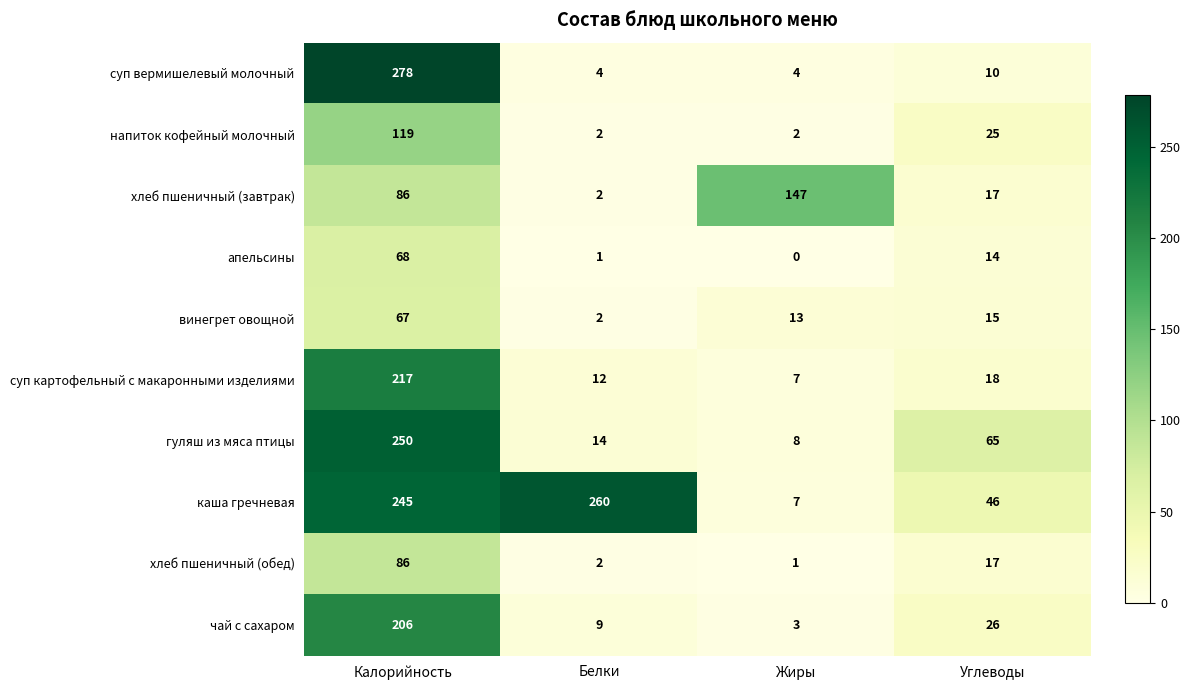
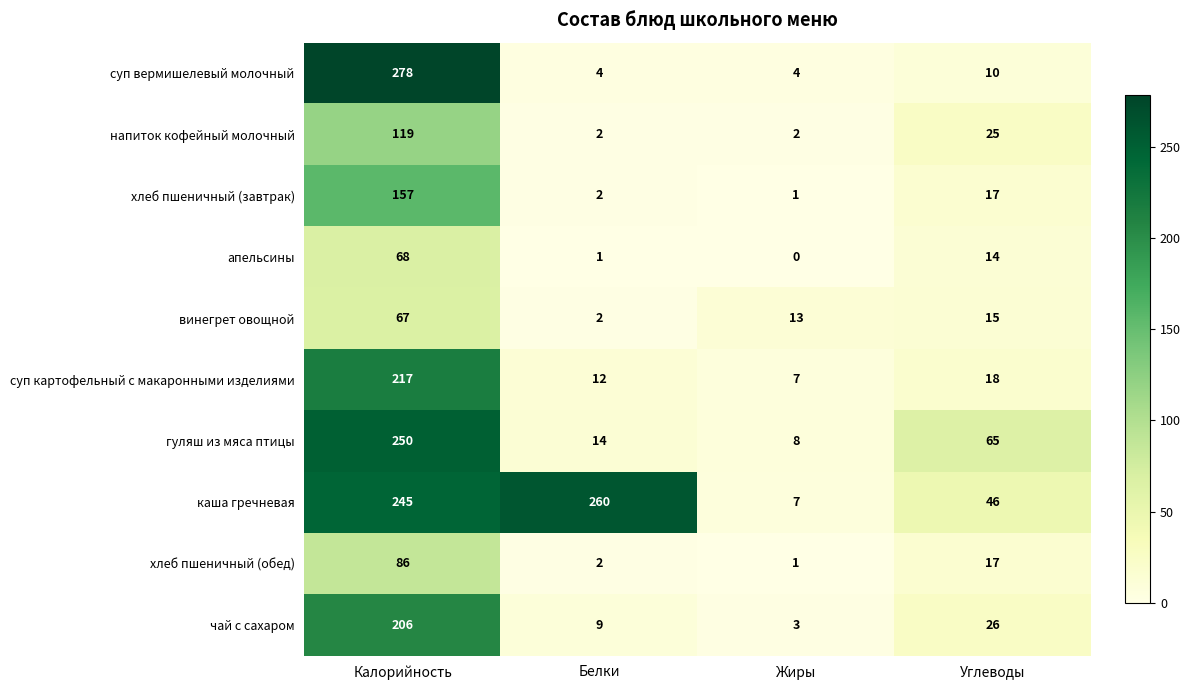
хлеб пшеничный (завтрак), Калорийность: 86 -> 157
хлеб пшеничный (завтрак), Жиры: 147 -> 1
